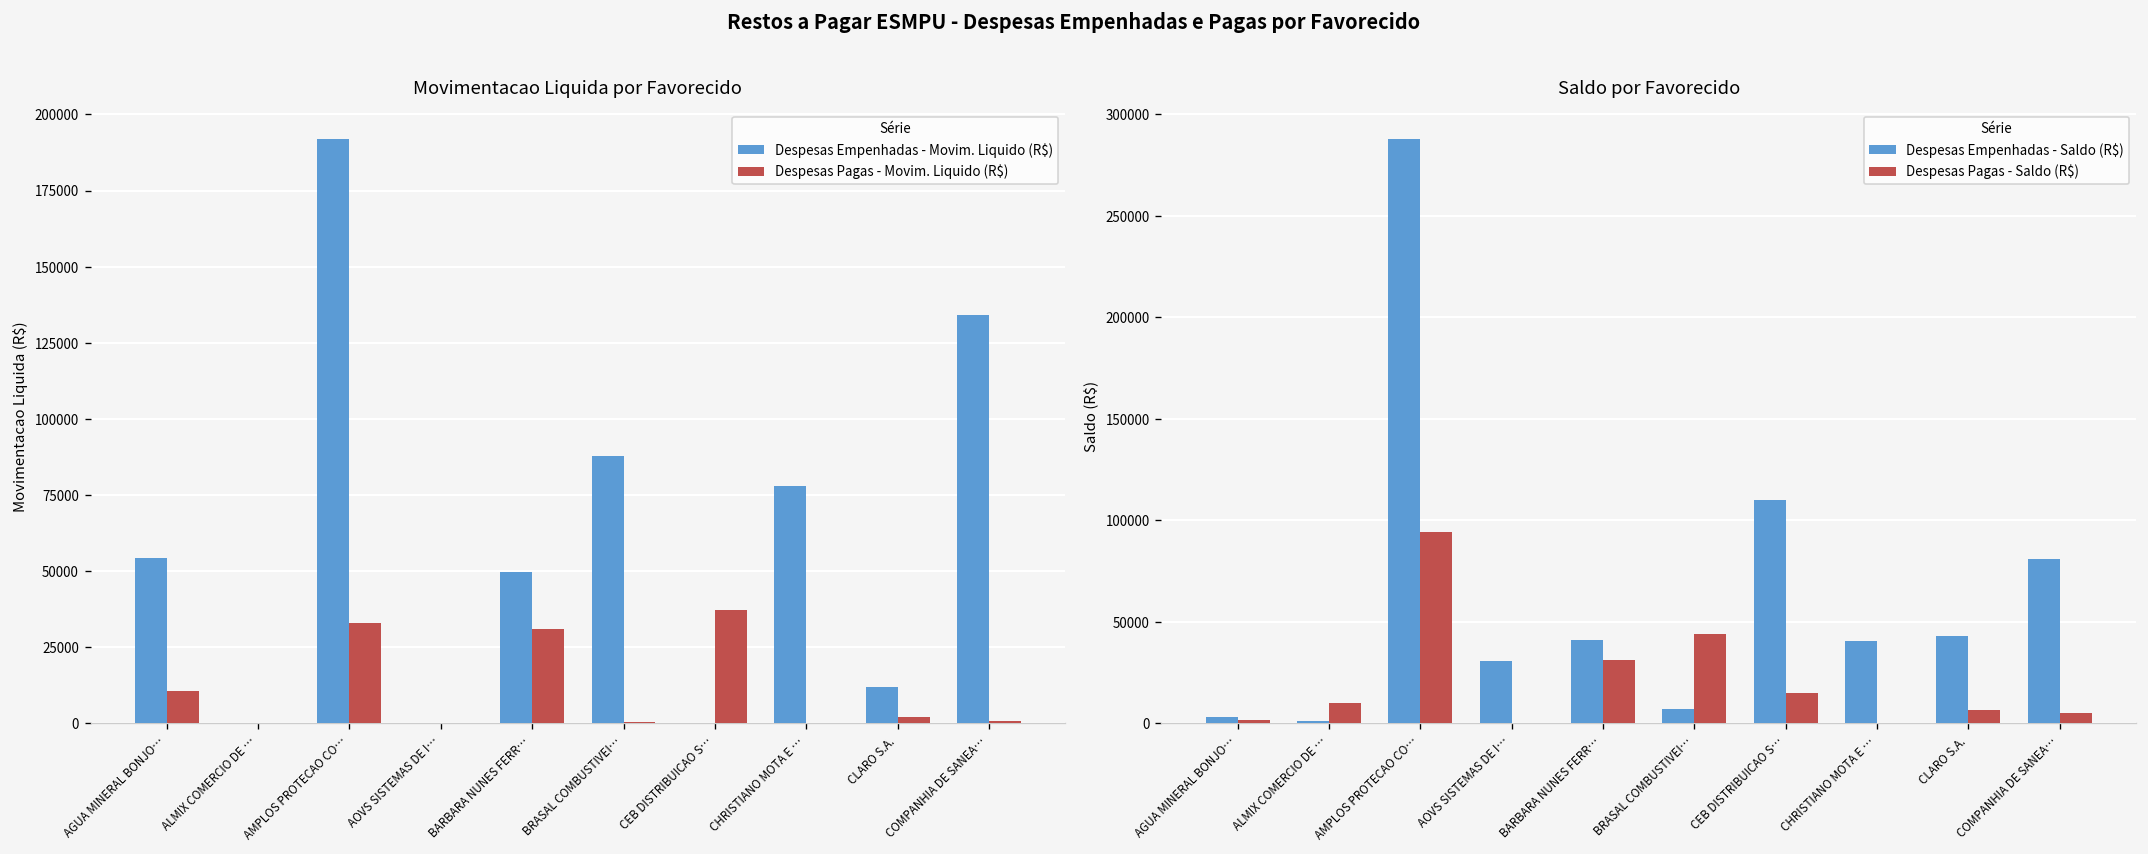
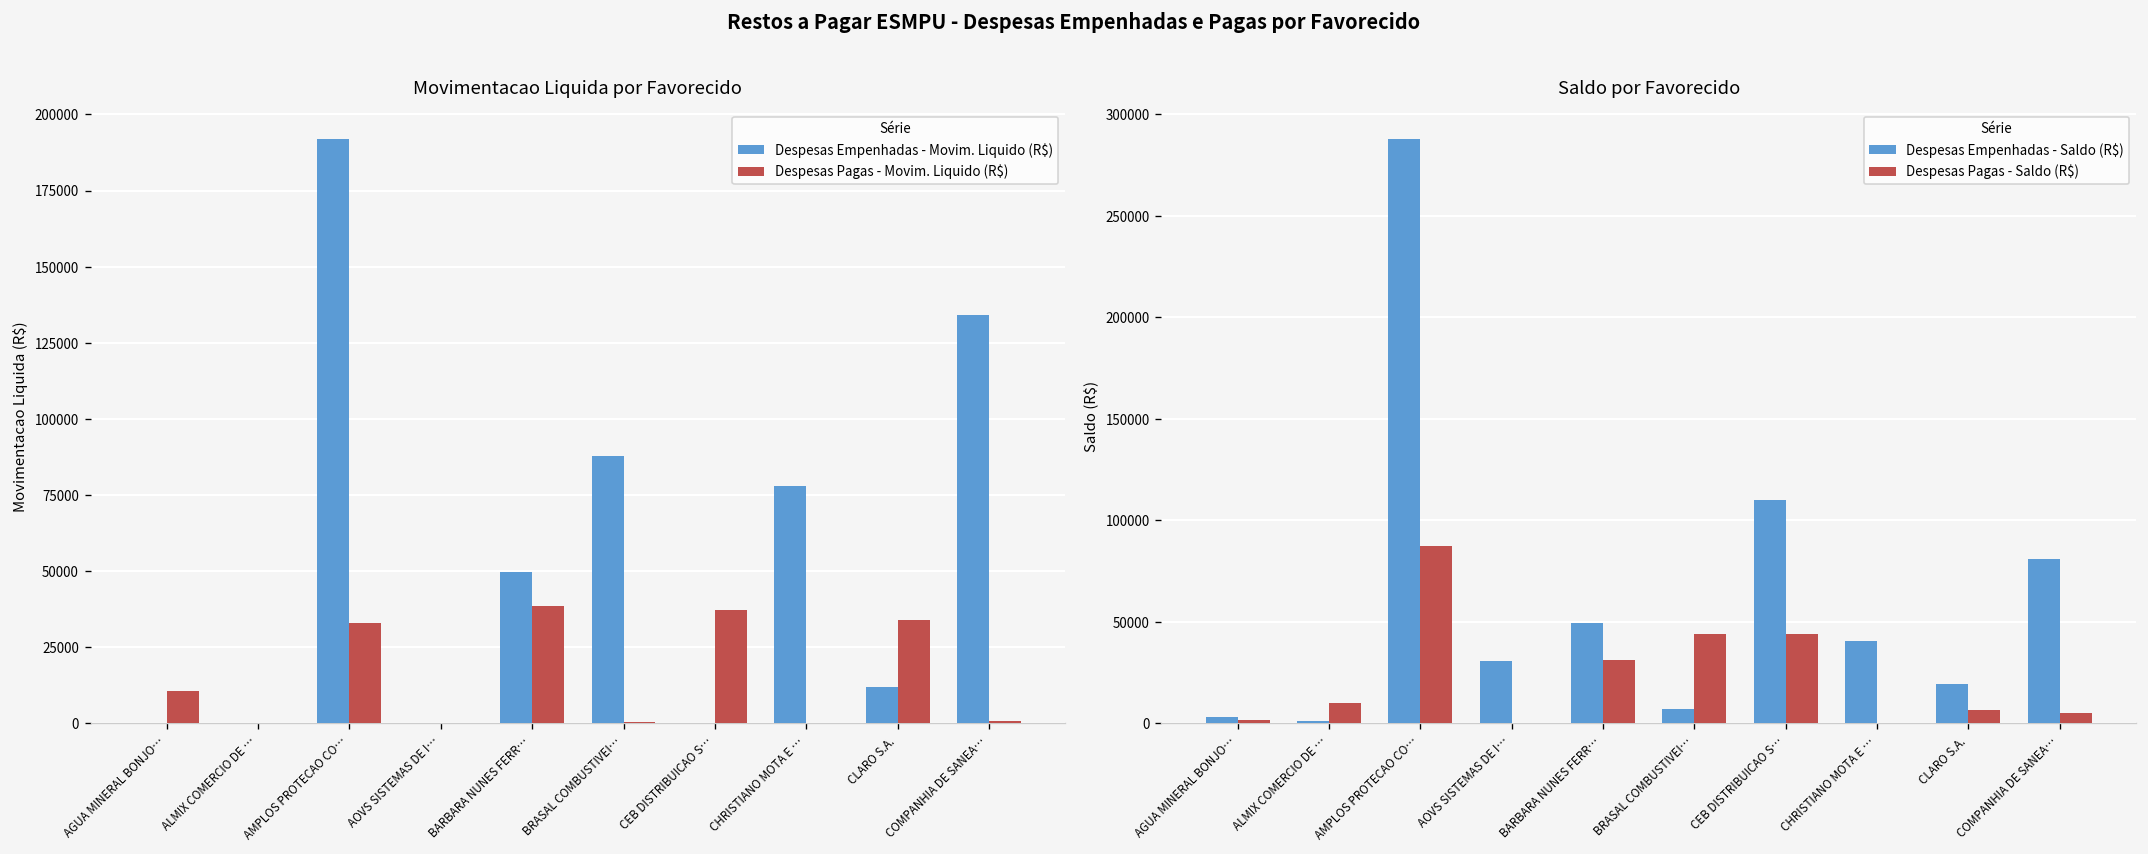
Movimentacao Liquida por Favorecido, Despesas Empenhadas - Movim. Liquido (R$), AGUA MINERAL BONJO…: 54000 -> 0
Movimentacao Liquida por Favorecido, Despesas Pagas - Movim. Liquido (R$), BARBARA NUNES FERR…: 31000 -> 39000
Movimentacao Liquida por Favorecido, Despesas Pagas - Movim. Liquido (R$), CLARO S.A.: 2000 -> 34000
Saldo por Favorecido, Despesas Pagas - Saldo (R$), AMPLOS PROTECAO CO…: 94000 -> 87000
Saldo por Favorecido, Despesas Empenhadas - Saldo (R$), BARBARA NUNES FERR…: 41000 -> 50000
Saldo por Favorecido, Despesas Pagas - Saldo (R$), CEB DISTRIBUICAO S…: 15000 -> 44000
Saldo por Favorecido, Despesas Empenhadas - Saldo (R$), CLARO S.A.: 43000 -> 19000
